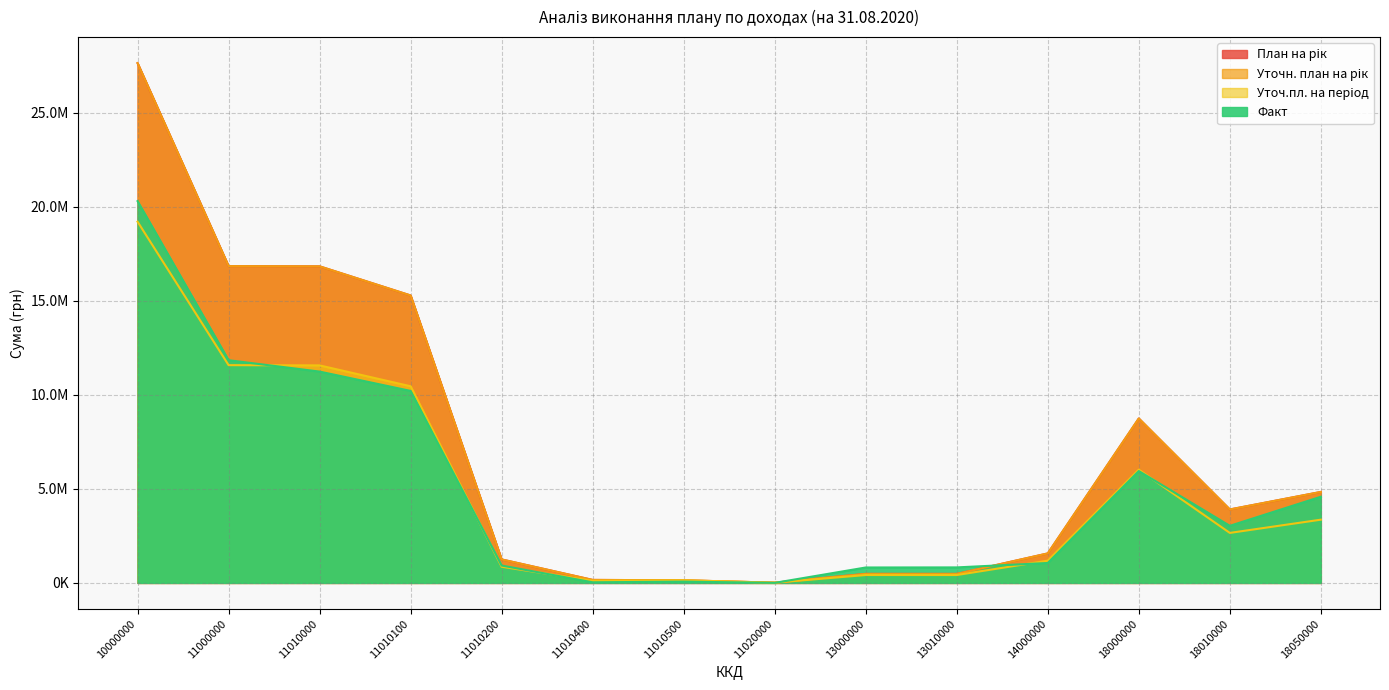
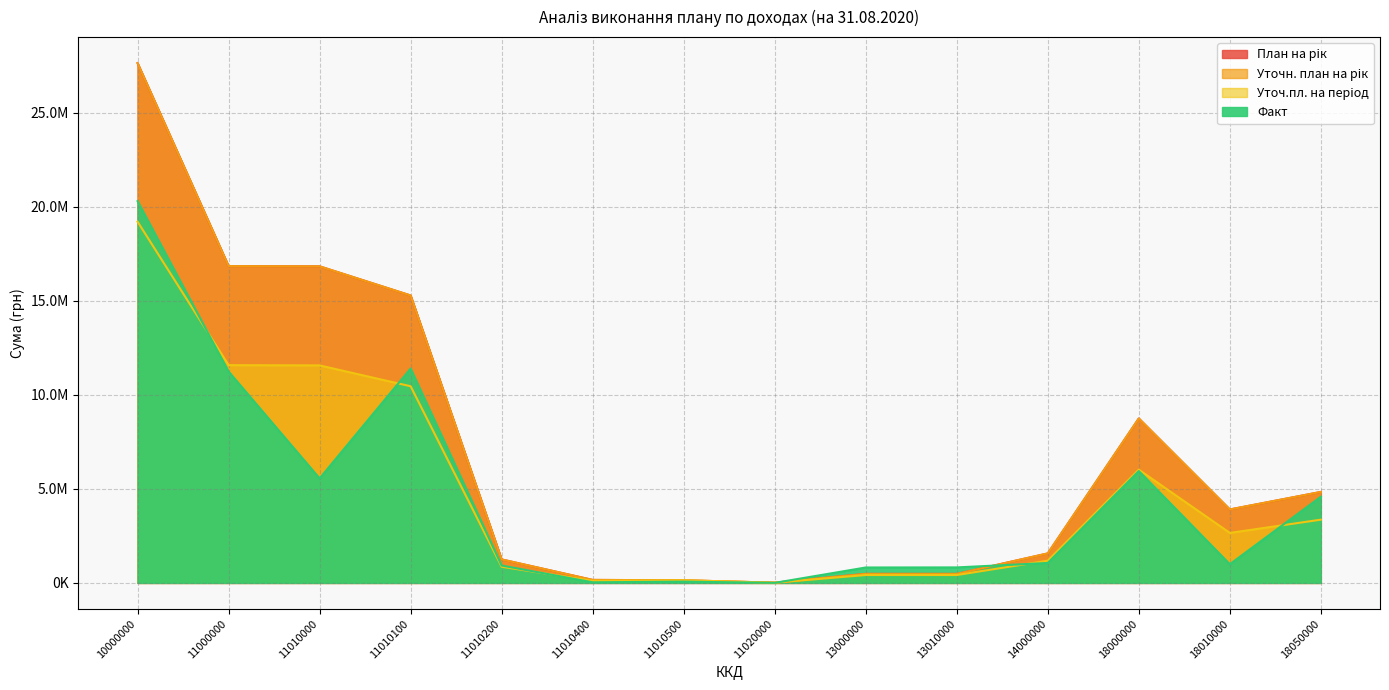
Факт, 11000000: 11800000 -> 11200000
Факт, 11010000: 11200000 -> 5600000
Факт, 11010100: 10200000 -> 11400000
Факт, 18010000: 3000000 -> 1000000
